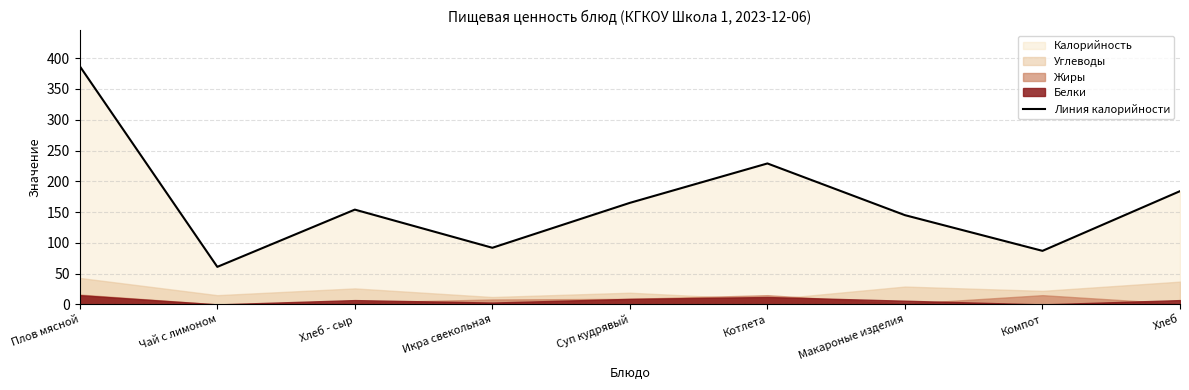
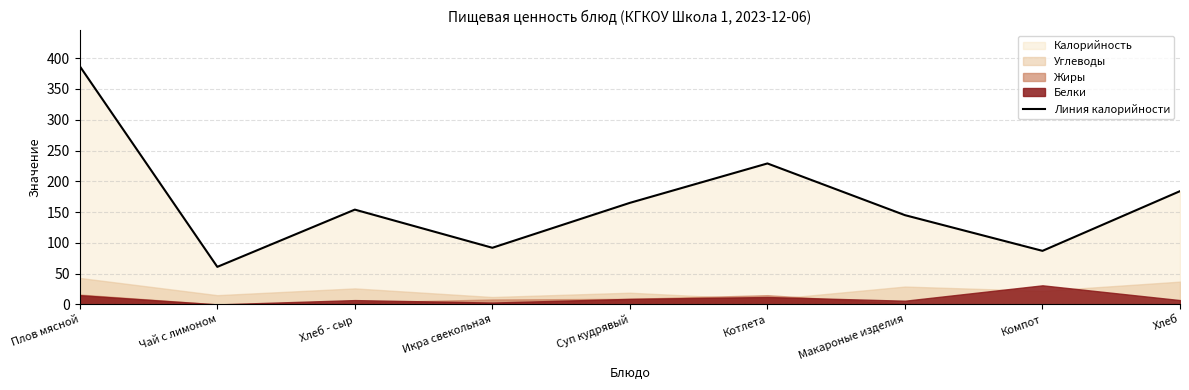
Жиры, Компот: 20 -> 0
Белки, Компот: 0 -> 30
